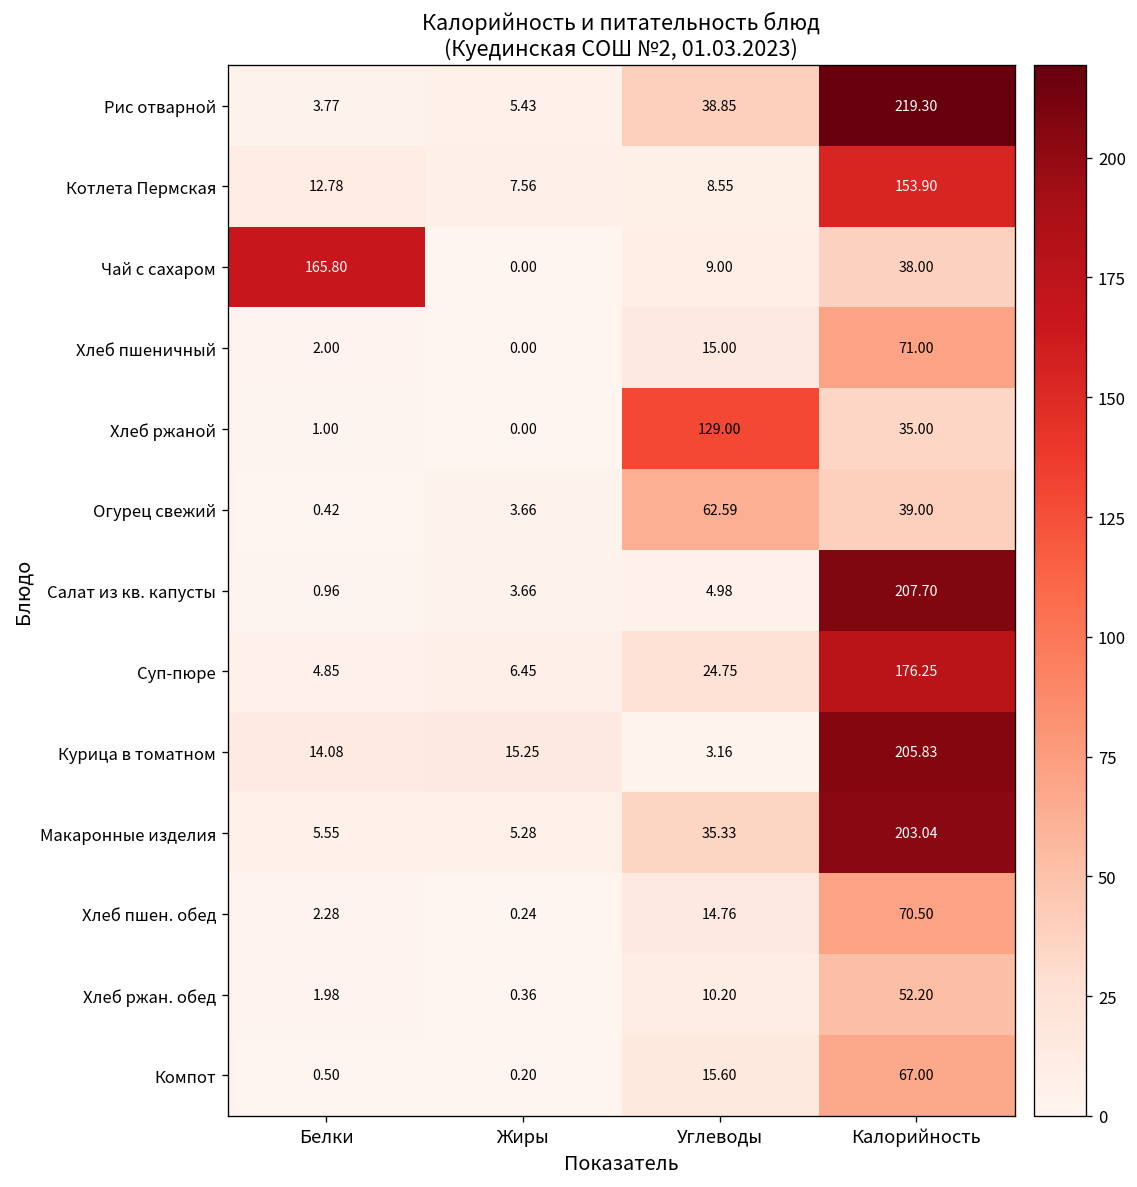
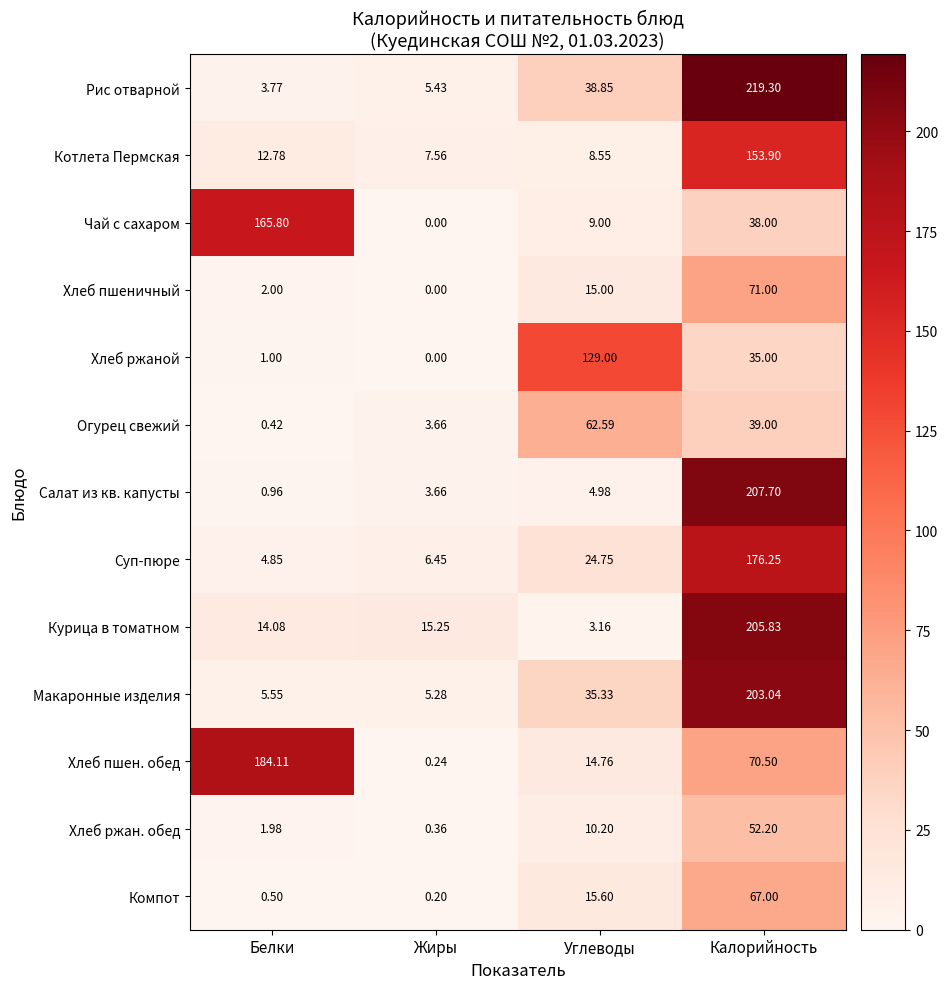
Хлеб пшен. обед, Белки: 2.28 -> 184.11
